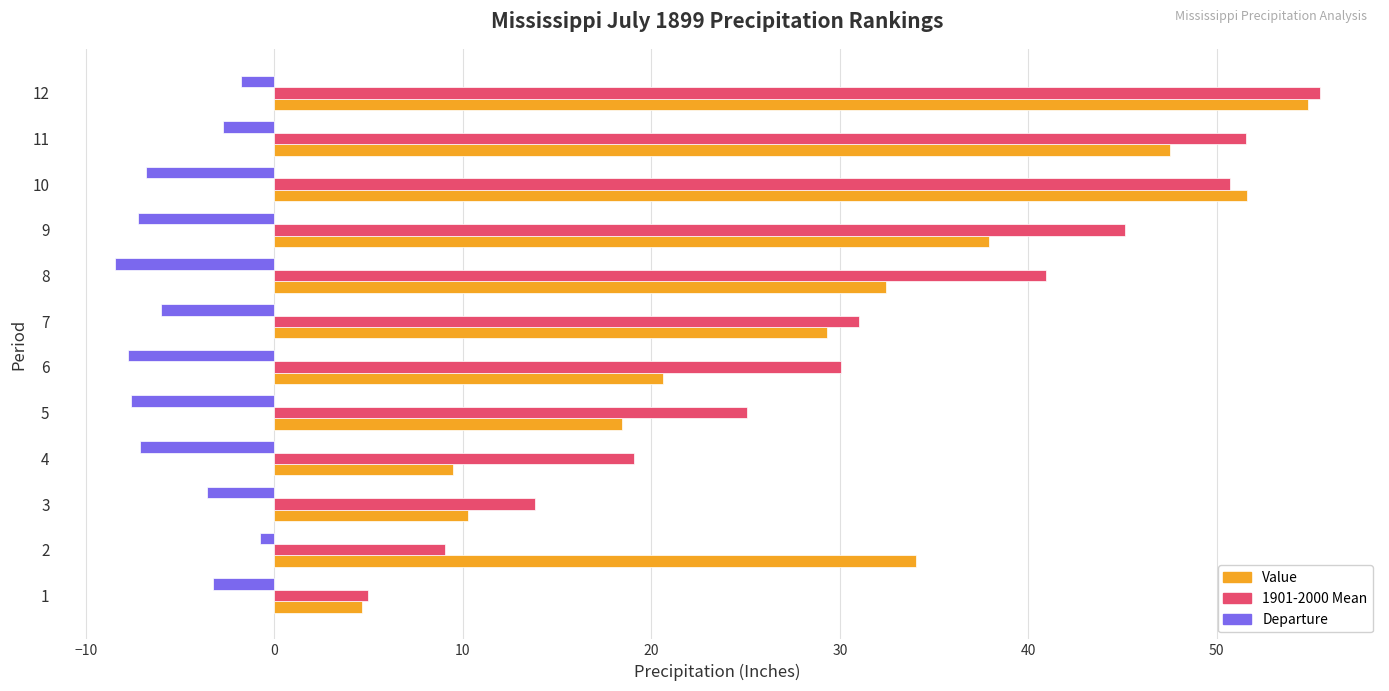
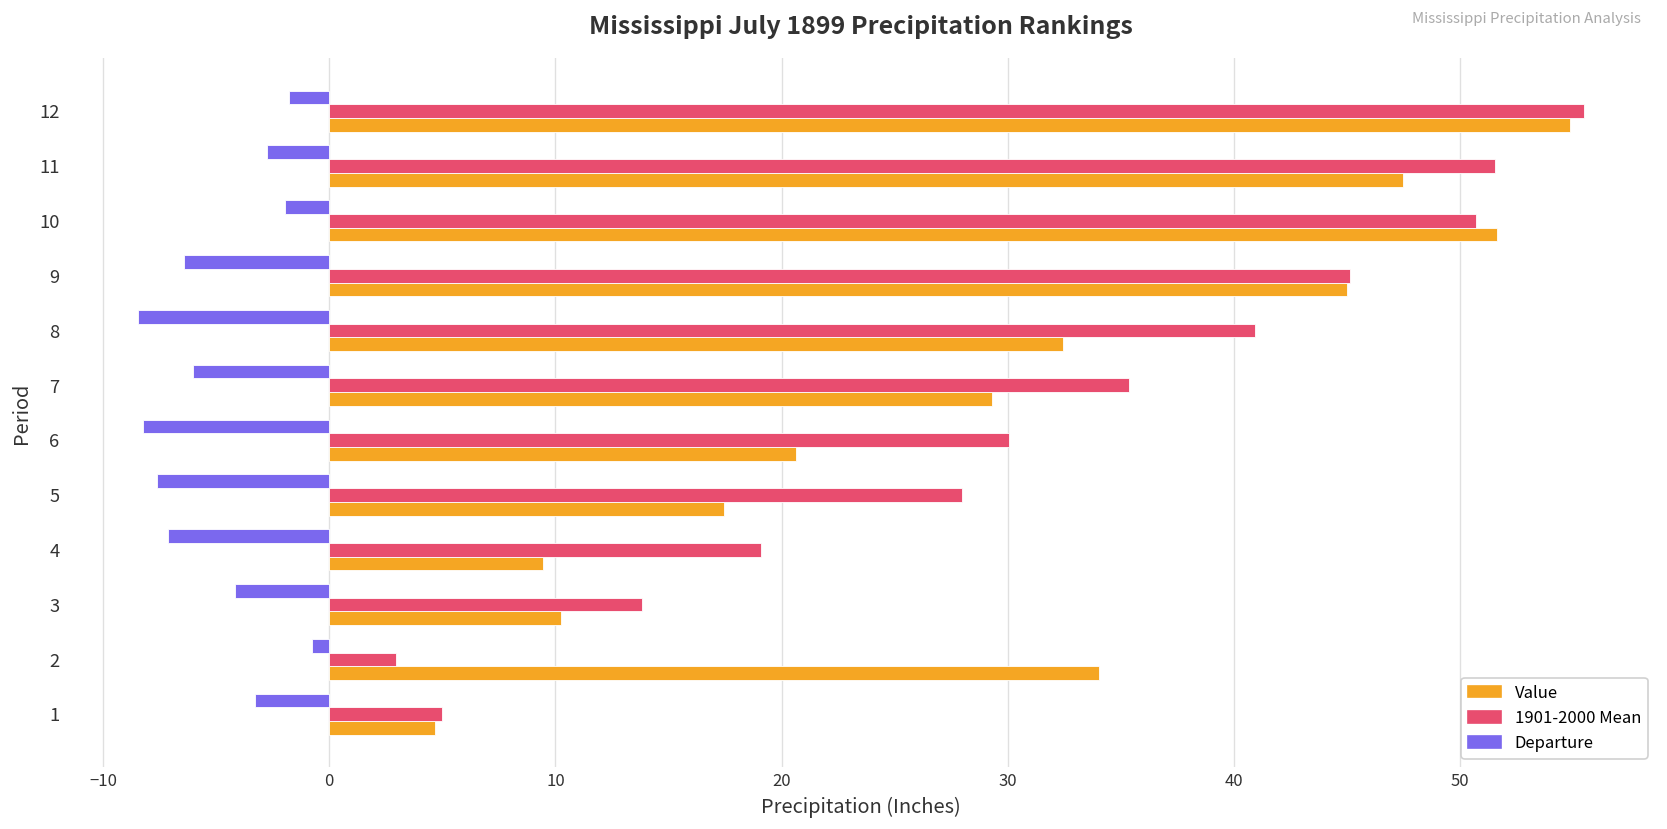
Departure, 10: -6.8 -> -2.0
Departure, 9: -7.2 -> -6.4
Value, 9: 37.9 -> 45.0
1901-2000 Mean, 7: 31.0 -> 35.4
Departure, 6: -7.8 -> -8.2
1901-2000 Mean, 5: 25.1 -> 28.0
Value, 5: 18.5 -> 17.4
Departure, 3: -3.6 -> -4.2
1901-2000 Mean, 2: 9.1 -> 2.9
